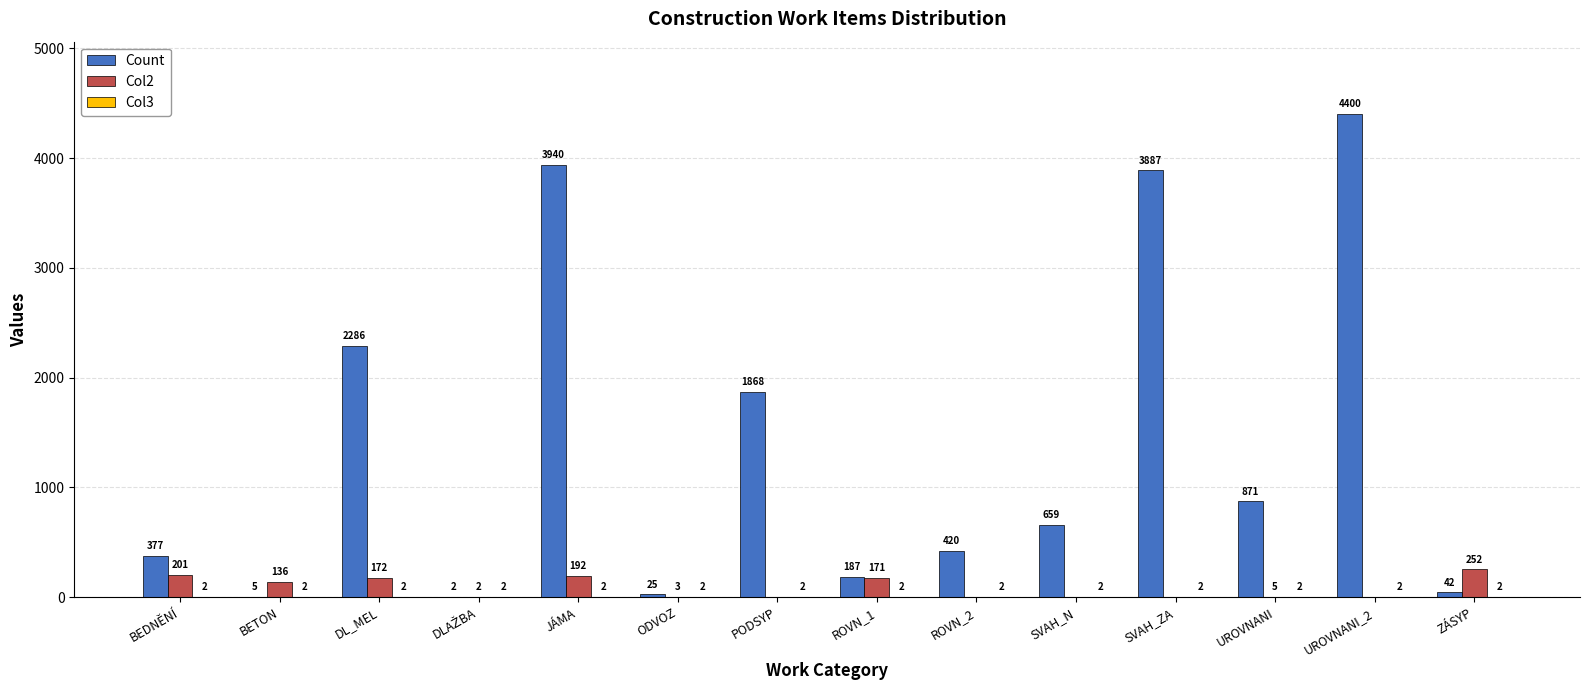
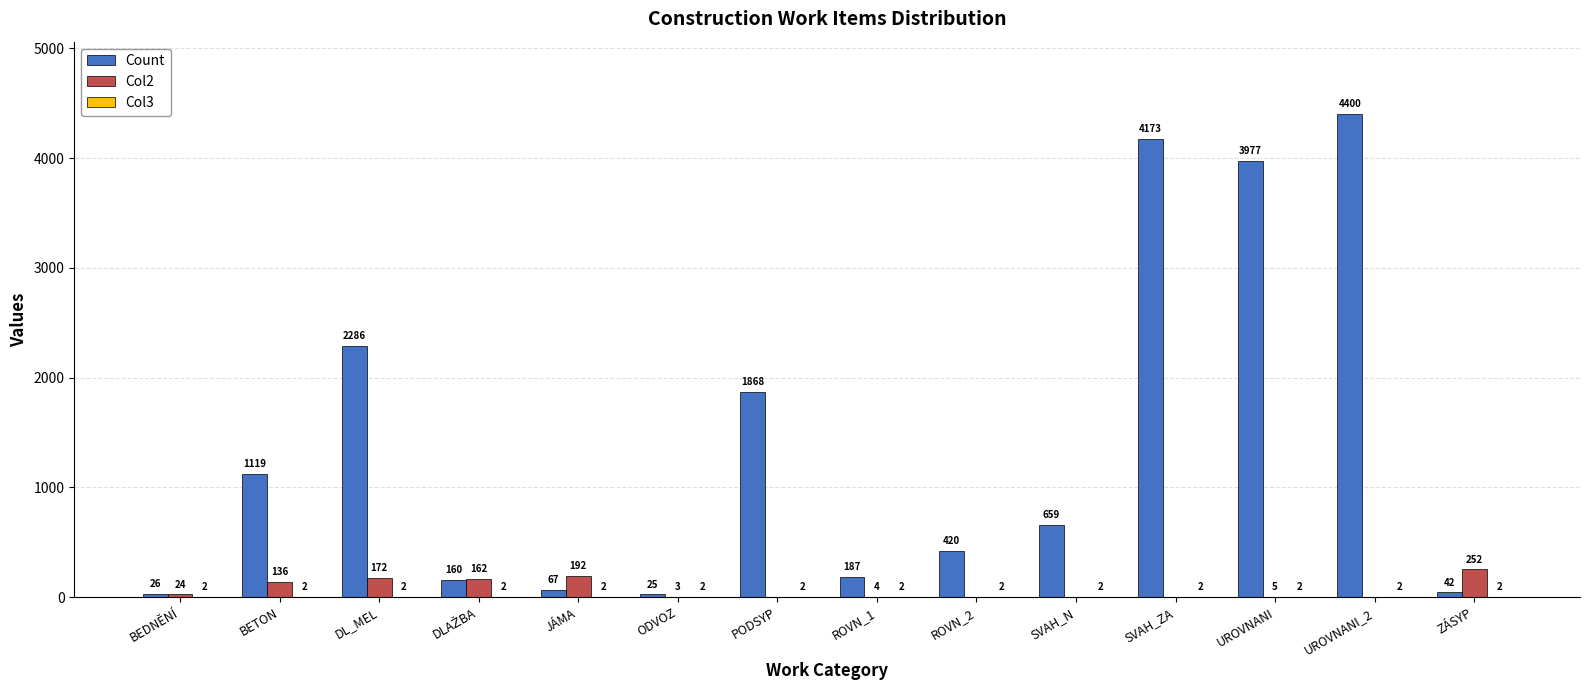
Count, BEDNĚNÍ: 377 -> 26
Col2, BEDNĚNÍ: 201 -> 24
Count, BETON: 5 -> 1119
Count, DLAŽBA: 2 -> 160
Col2, DLAŽBA: 2 -> 162
Count, JÁMA: 3940 -> 67
Col2, ROVN_1: 171 -> 4
Count, SVAH_ZA: 3887 -> 4173
Count, UROVNANI: 871 -> 3977
